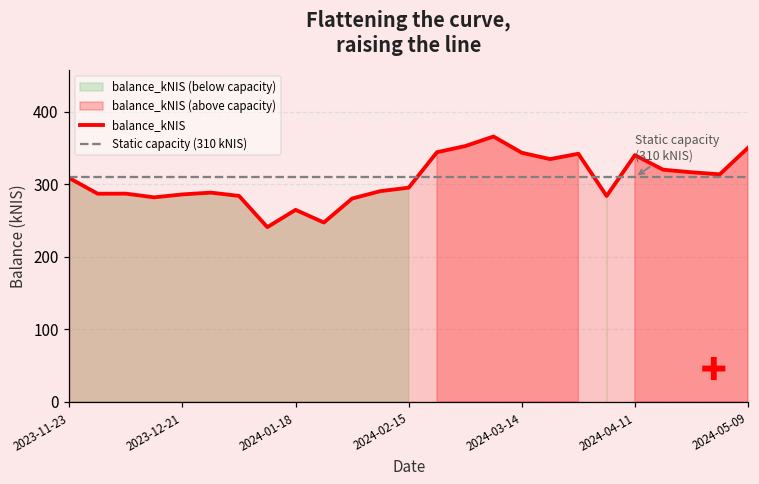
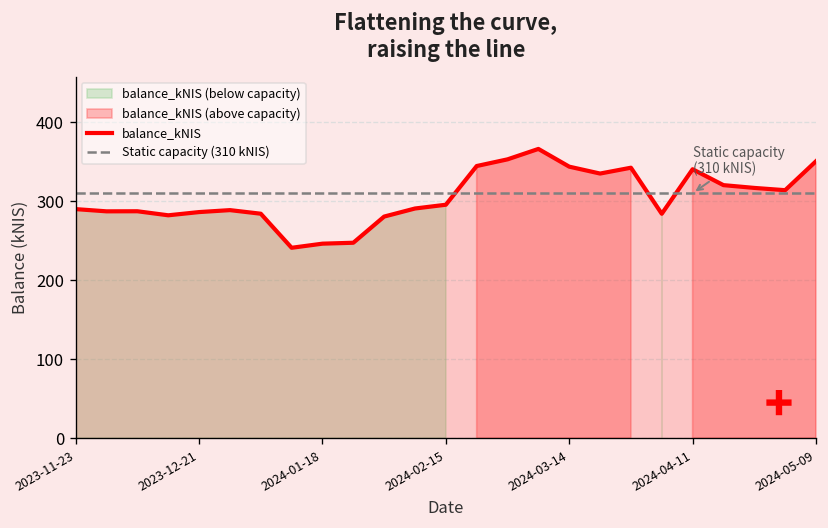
2023-11-23: 310 -> 290
2024-01-18: 260 -> 250
